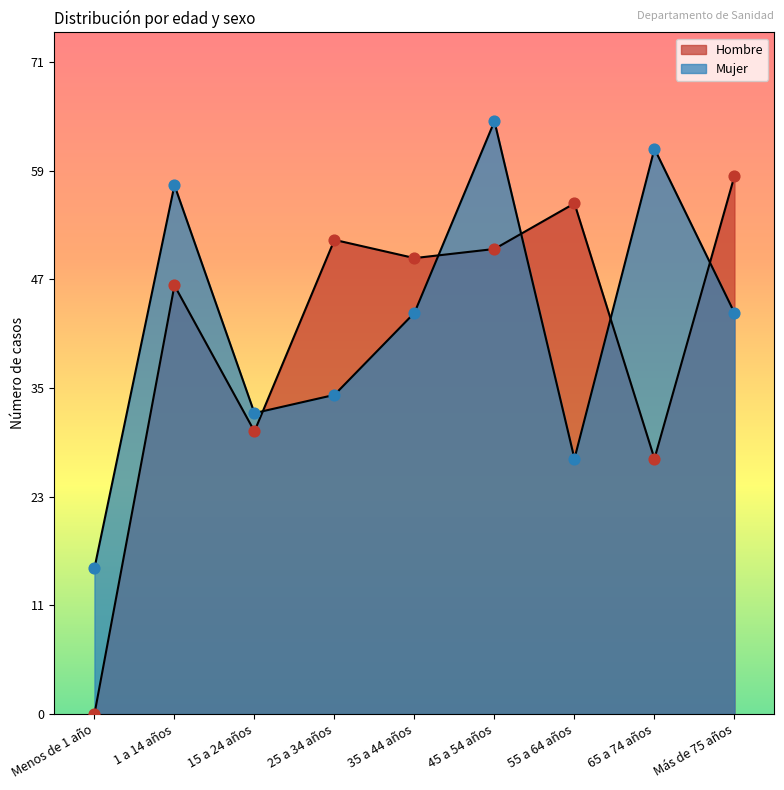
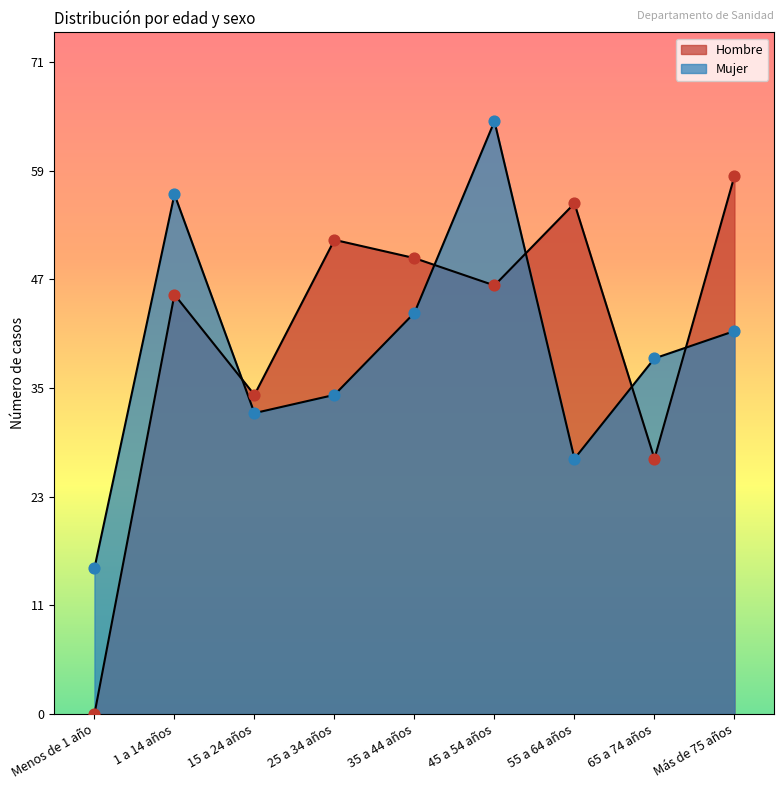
Hombre, 1 a 14 años: 47 -> 46
Mujer, 1 a 14 años: 58 -> 57
Hombre, 15 a 24 años: 31 -> 35
Hombre, 45 a 54 años: 51 -> 47
Mujer, 65 a 74 años: 62 -> 39
Mujer, Más de 75 años: 44 -> 42
